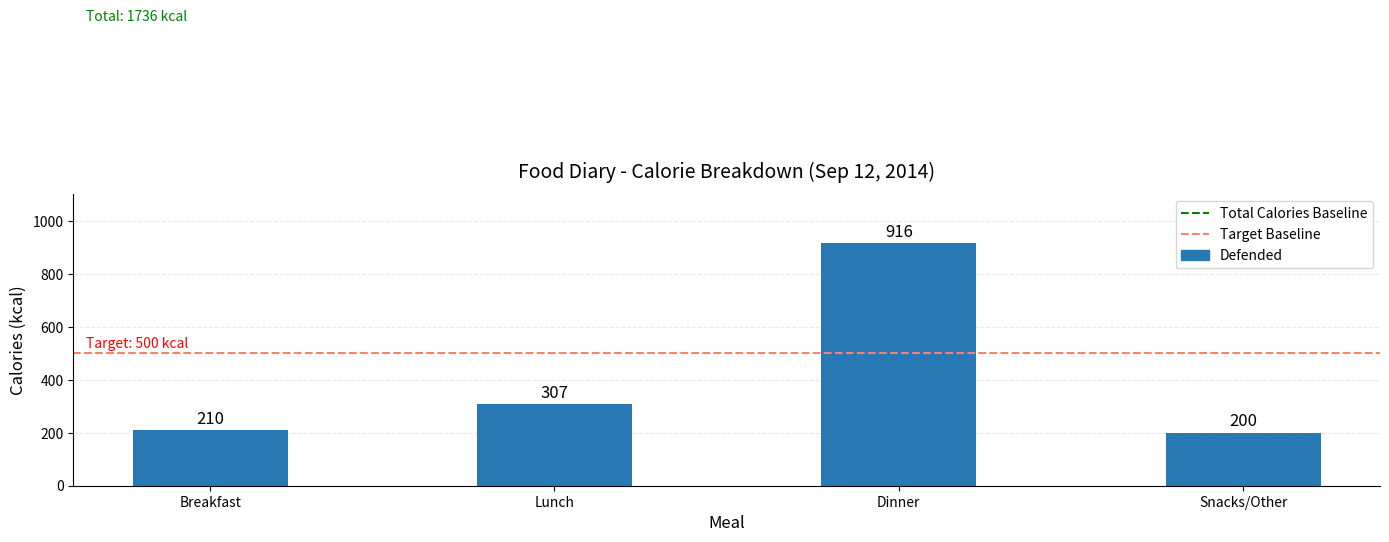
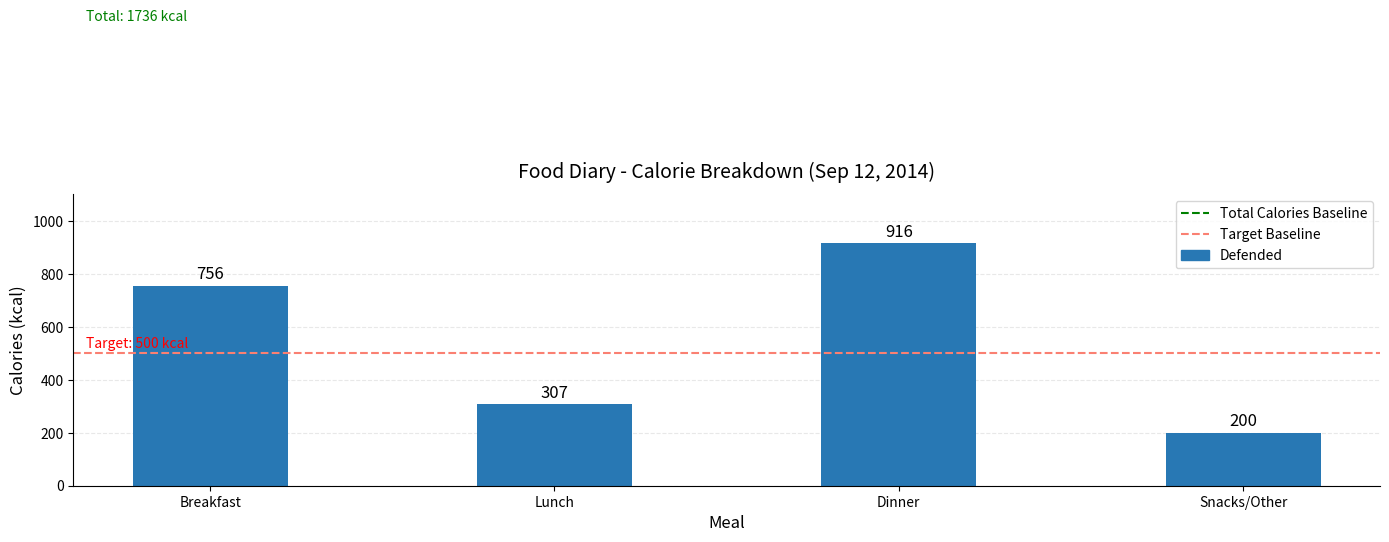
Breakfast: 210 -> 756
